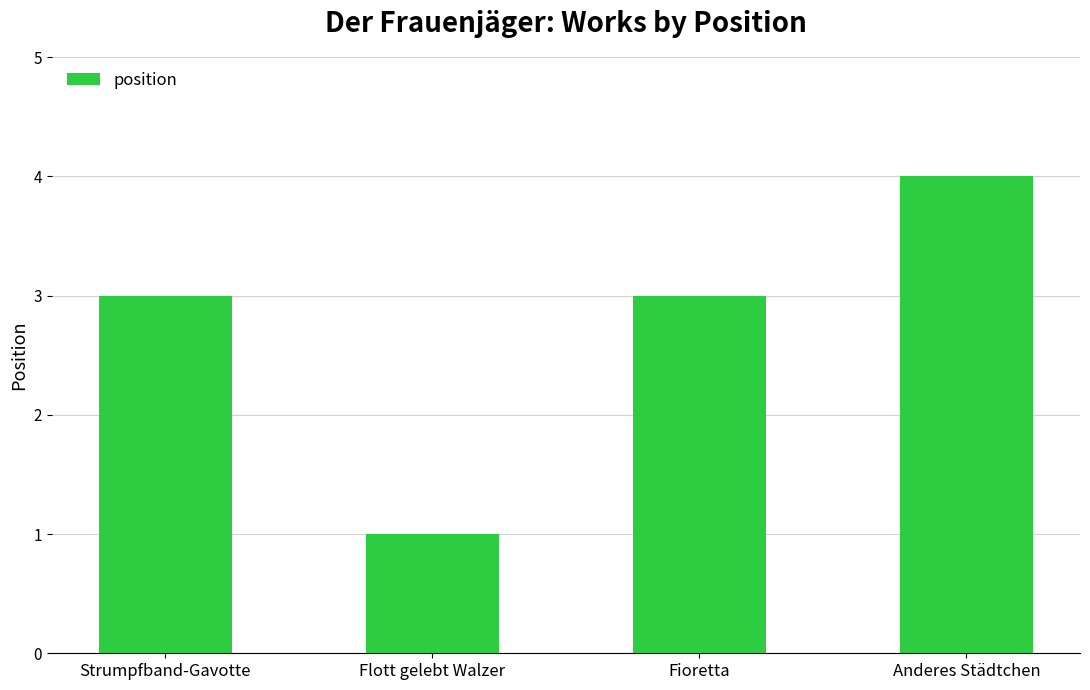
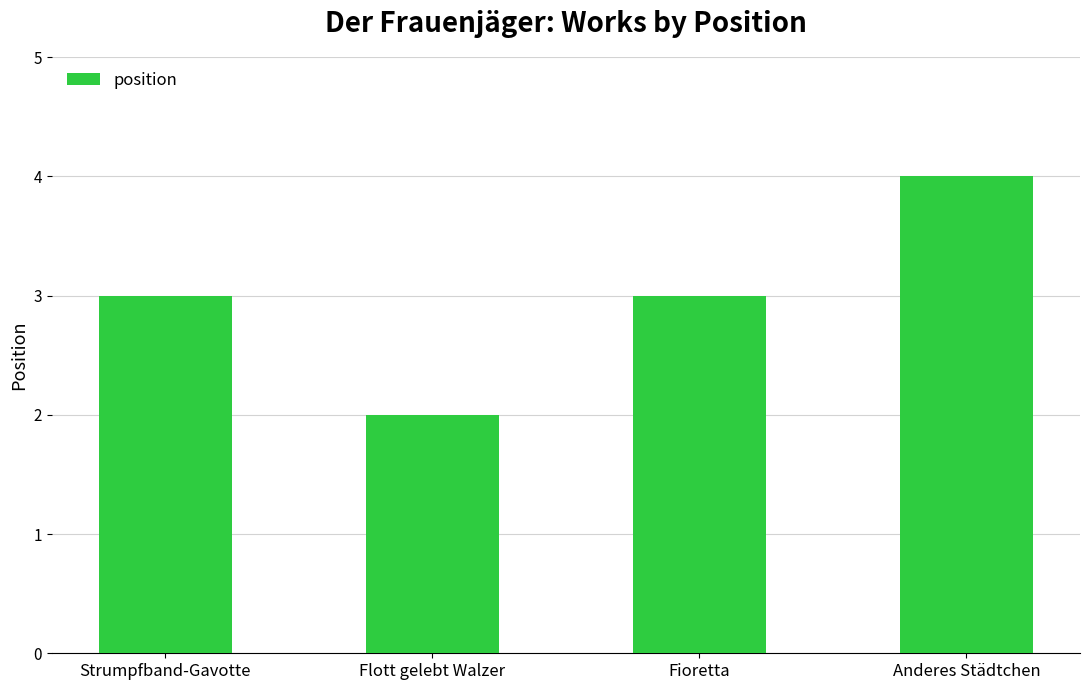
Flott gelebt Walzer: 1 -> 2
